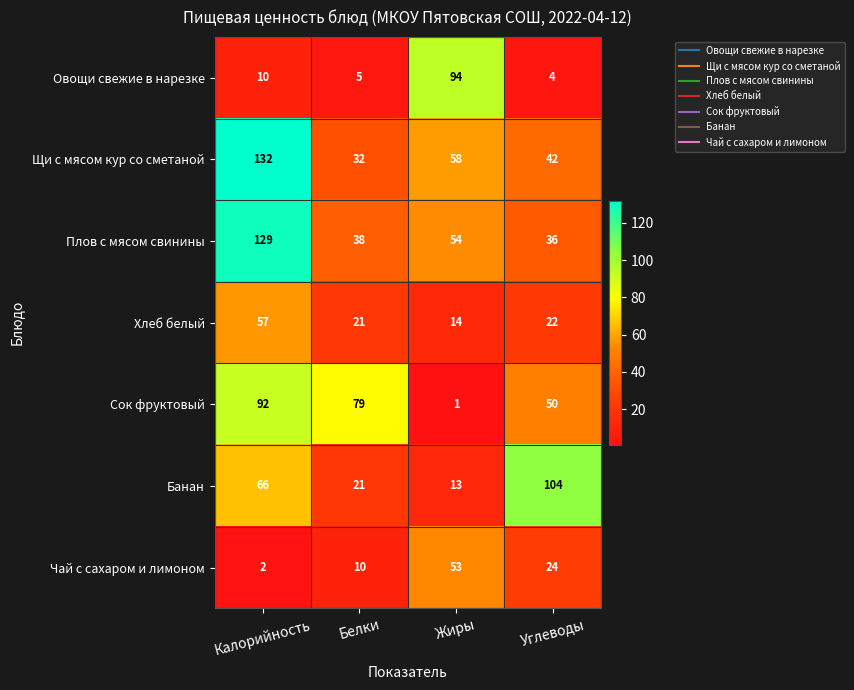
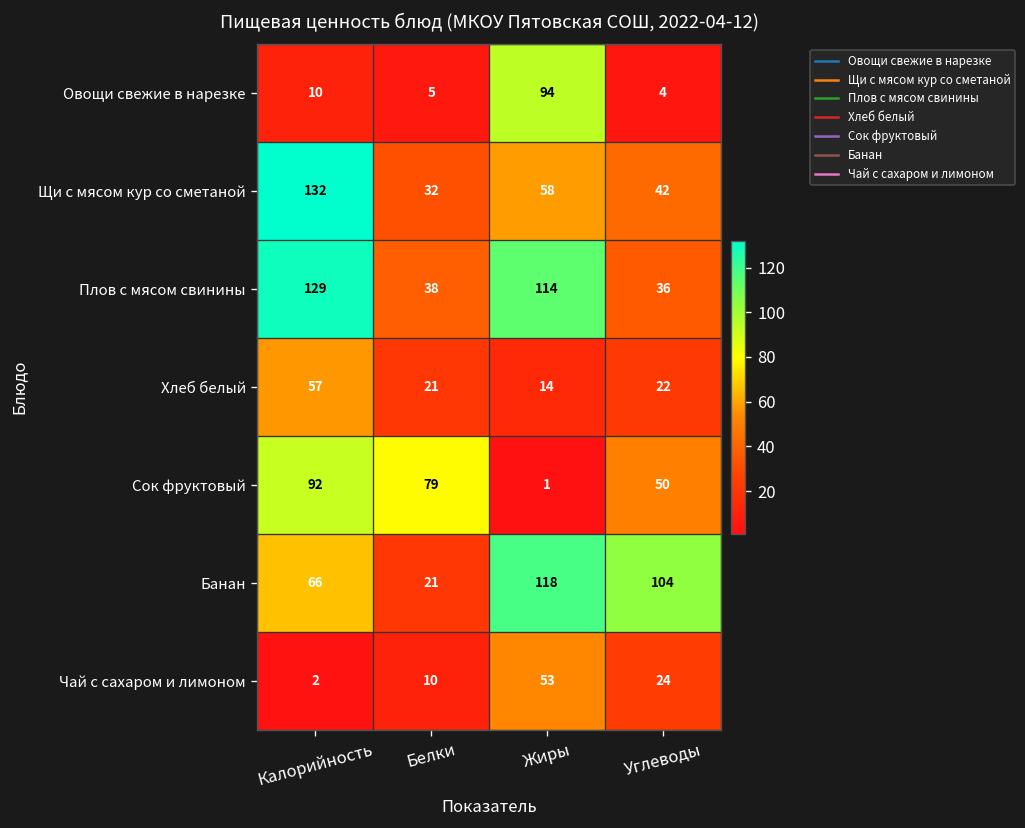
Плов с мясом свинины, Жиры: 54 -> 114
Банан, Жиры: 13 -> 118
